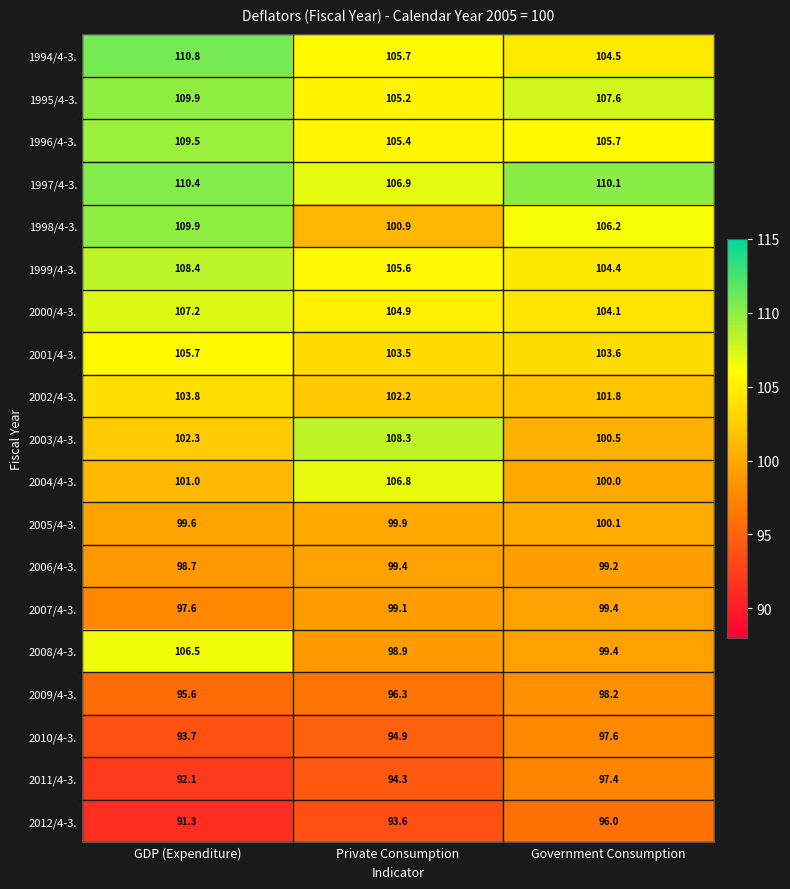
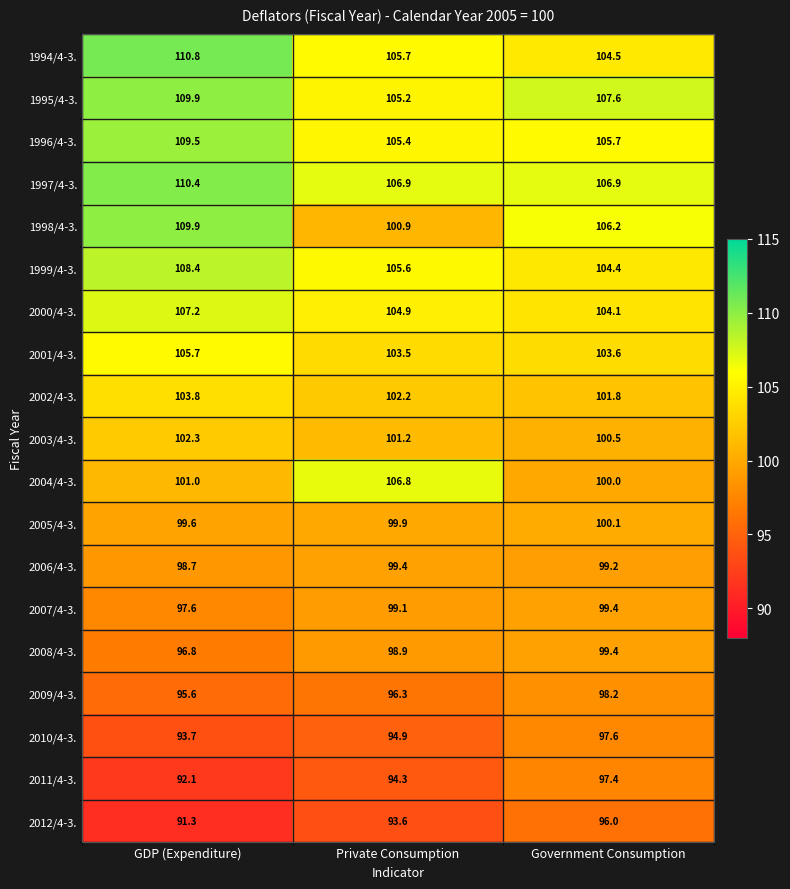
1997/4-3., Government Consumption: 110.1 -> 106.9
2003/4-3., Private Consumption: 108.3 -> 101.2
2008/4-3., GDP (Expenditure): 106.5 -> 96.8
